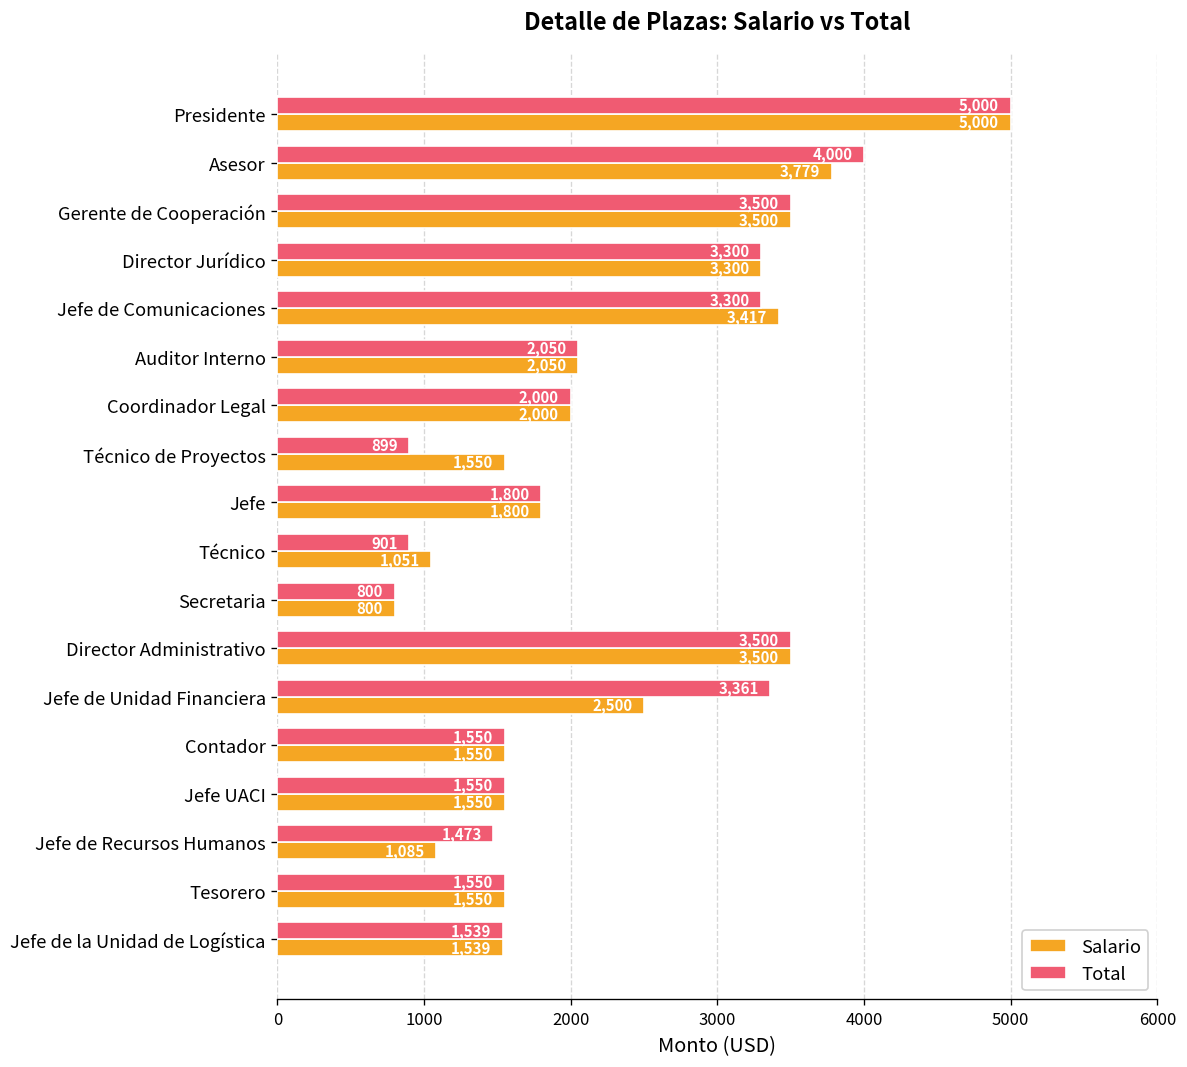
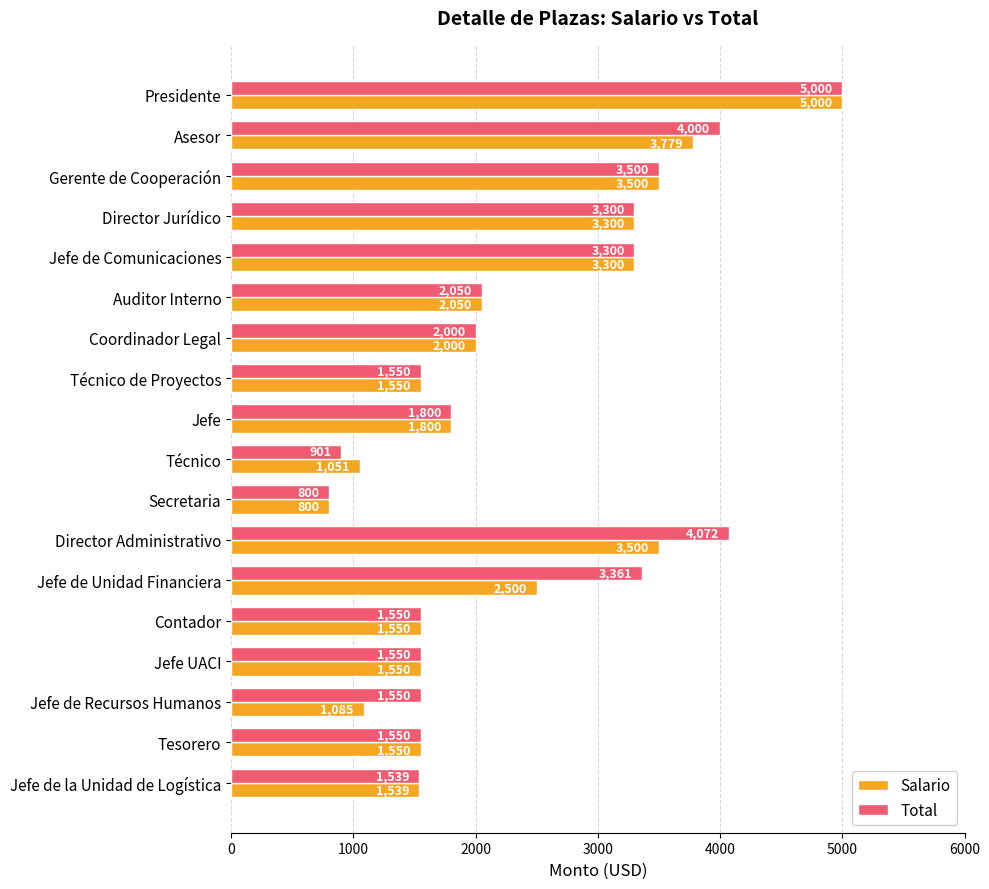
Salario, Jefe de Comunicaciones: 3,417 -> 3,300
Total, Técnico de Proyectos: 899 -> 1,550
Total, Director Administrativo: 3,500 -> 4,072
Total, Jefe de Recursos Humanos: 1,473 -> 1,550
